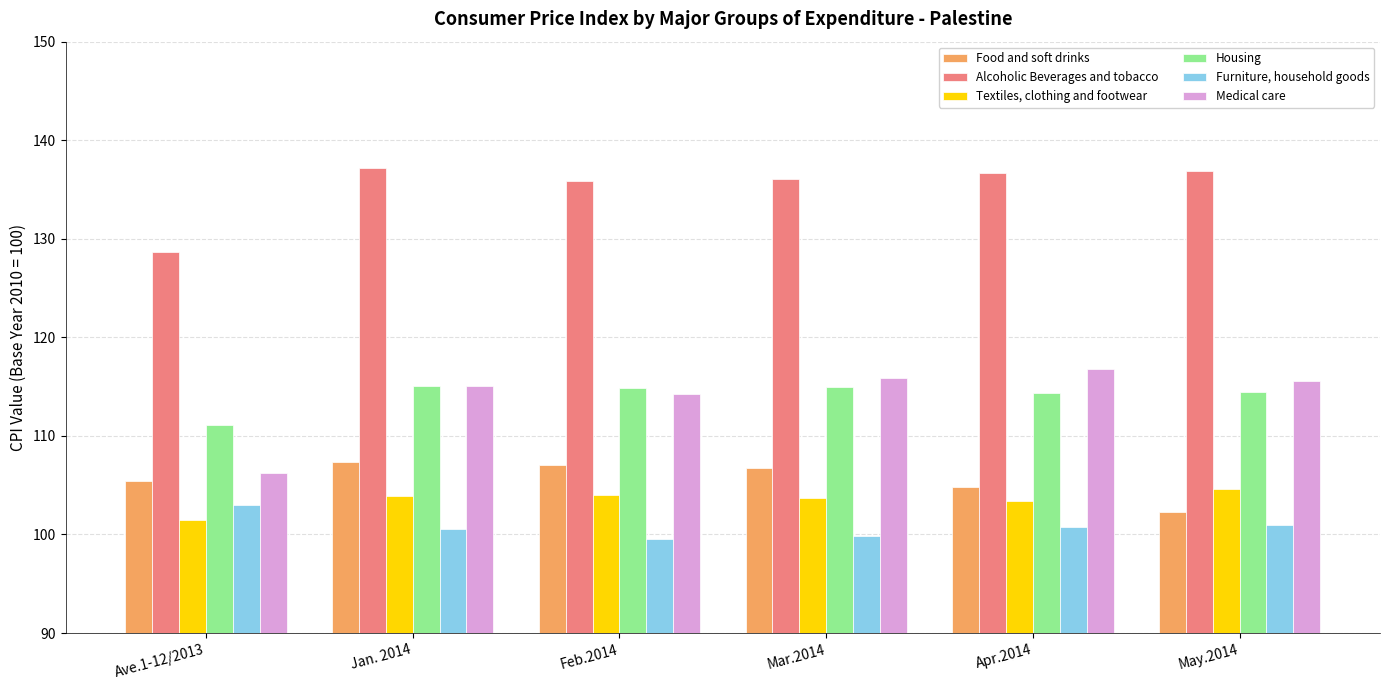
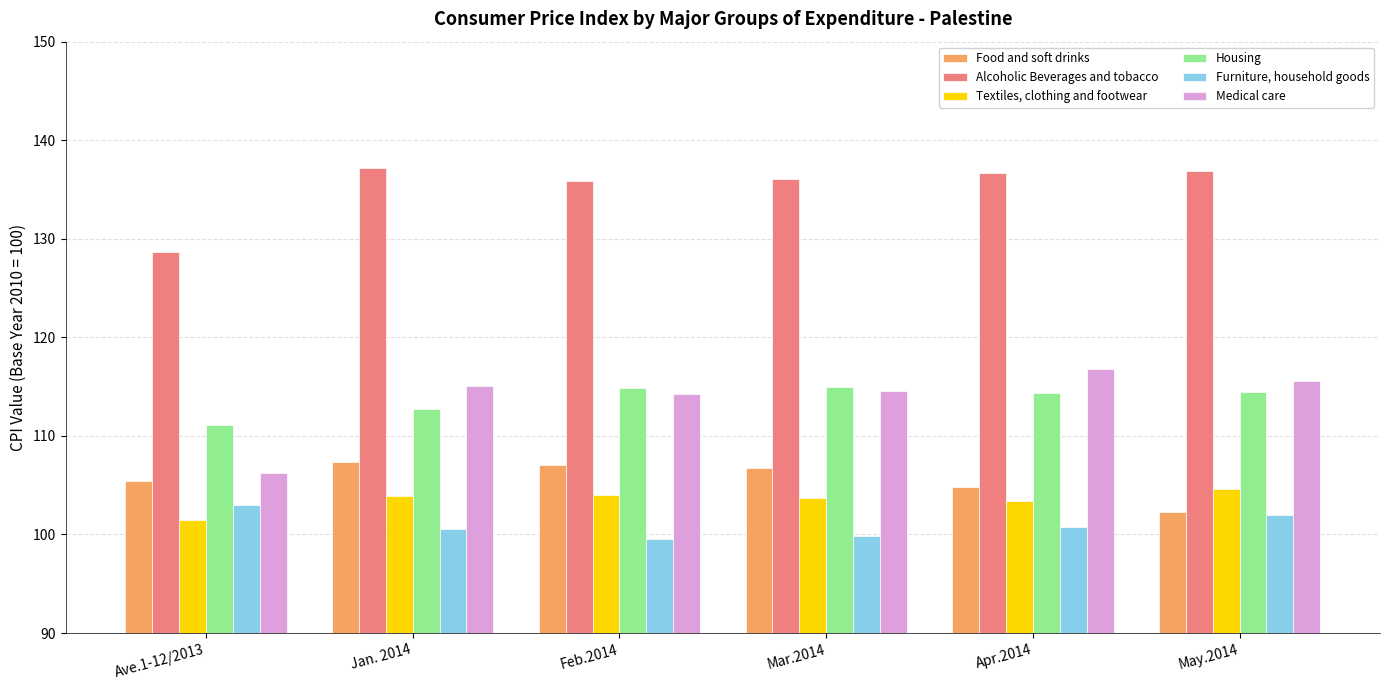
Housing, Jan. 2014: 115 -> 113
Medical care, Mar.2014: 116 -> 115
Furniture, household goods, May.2014: 101 -> 102
